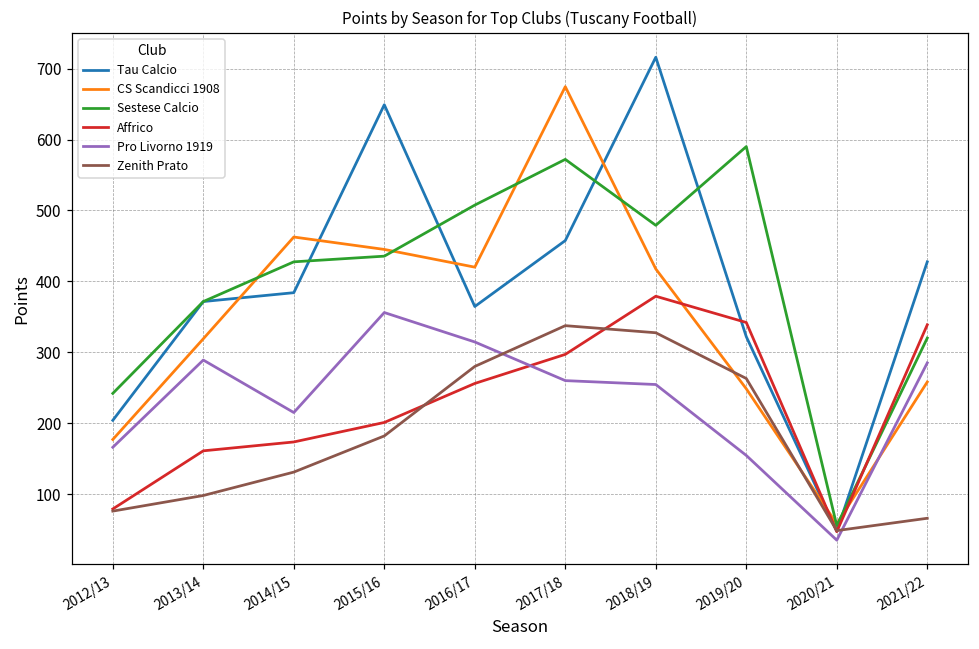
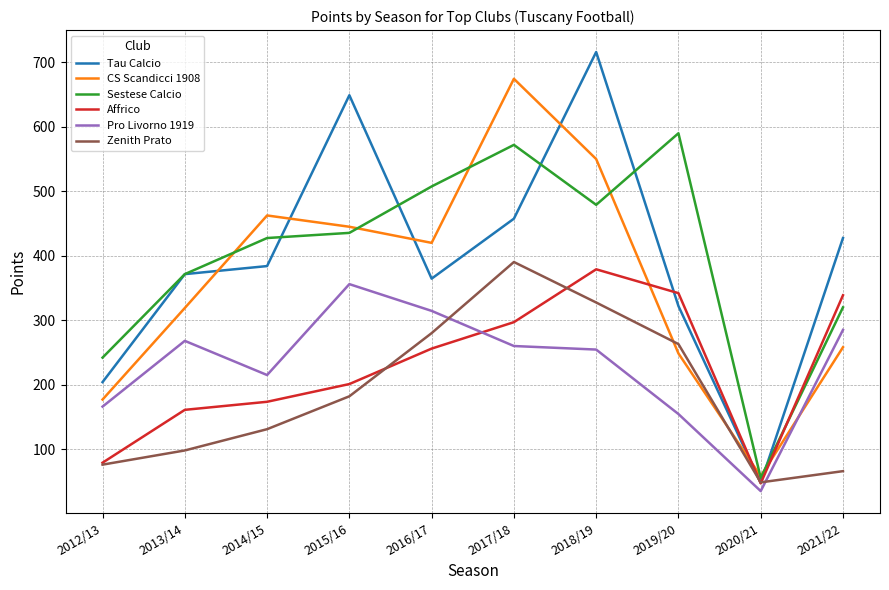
Pro Livorno 1919, 2013/14: 290 -> 270
Zenith Prato, 2017/18: 340 -> 390
CS Scandicci 1908, 2018/19: 420 -> 550
